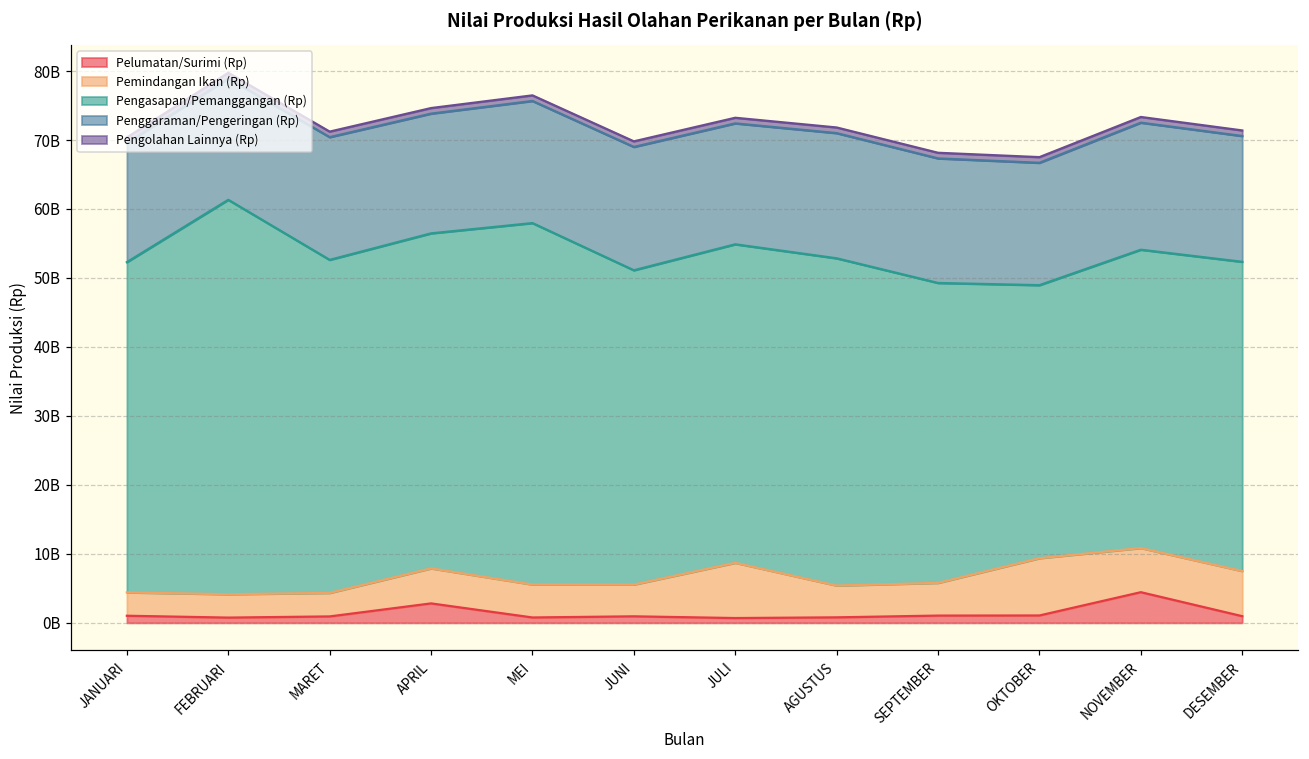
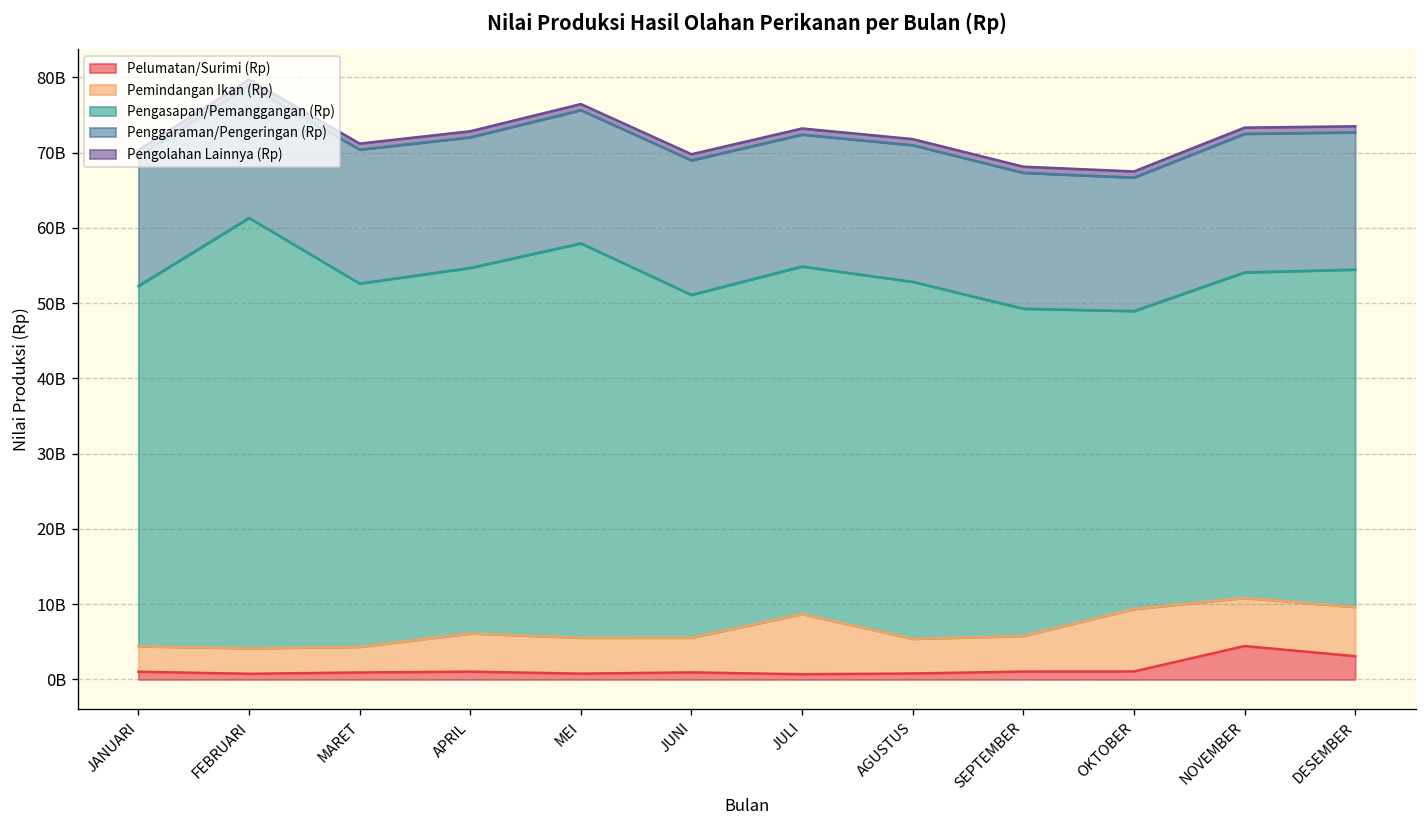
Pelumatan/Surimi (Rp), APRIL: 3000000000 -> 1000000000
Pelumatan/Surimi (Rp), DESEMBER: 1000000000 -> 3000000000
